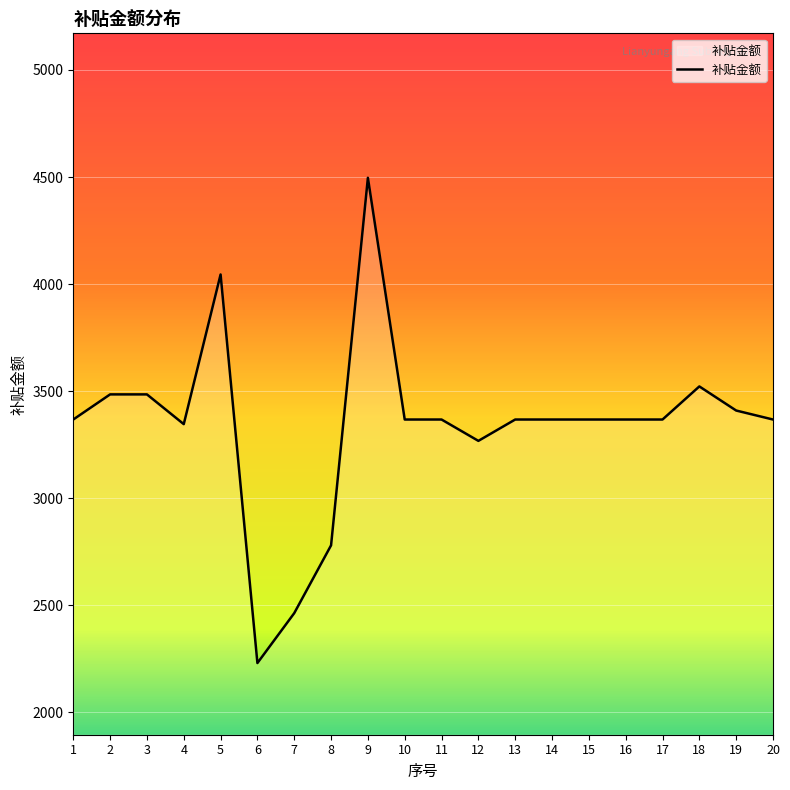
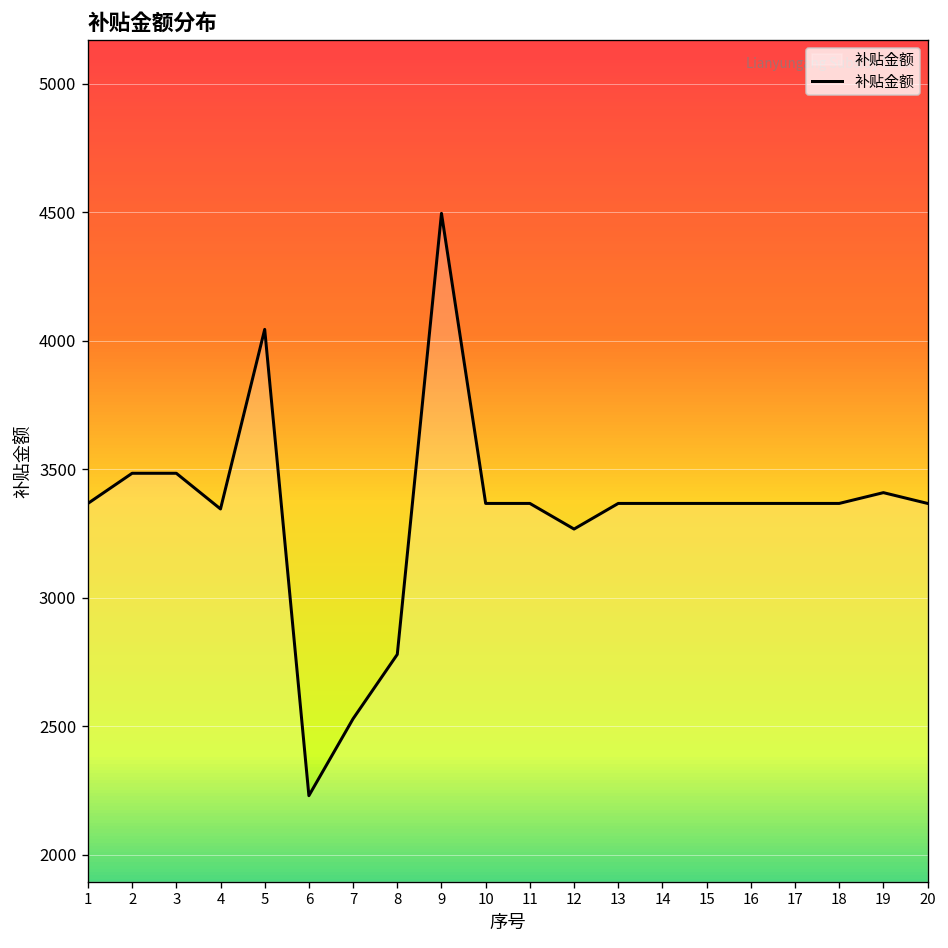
7: 2460 -> 2530
18: 3520 -> 3370
